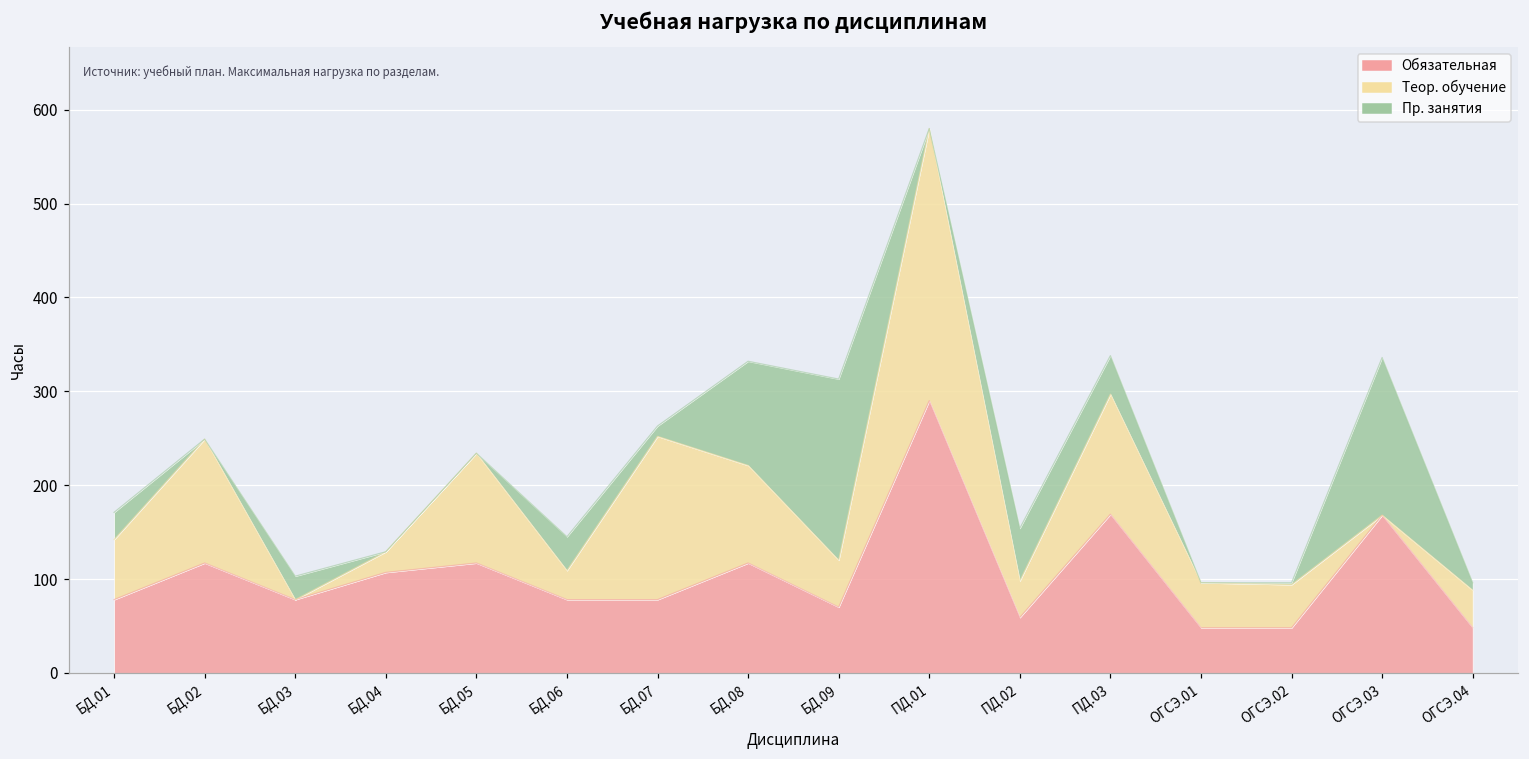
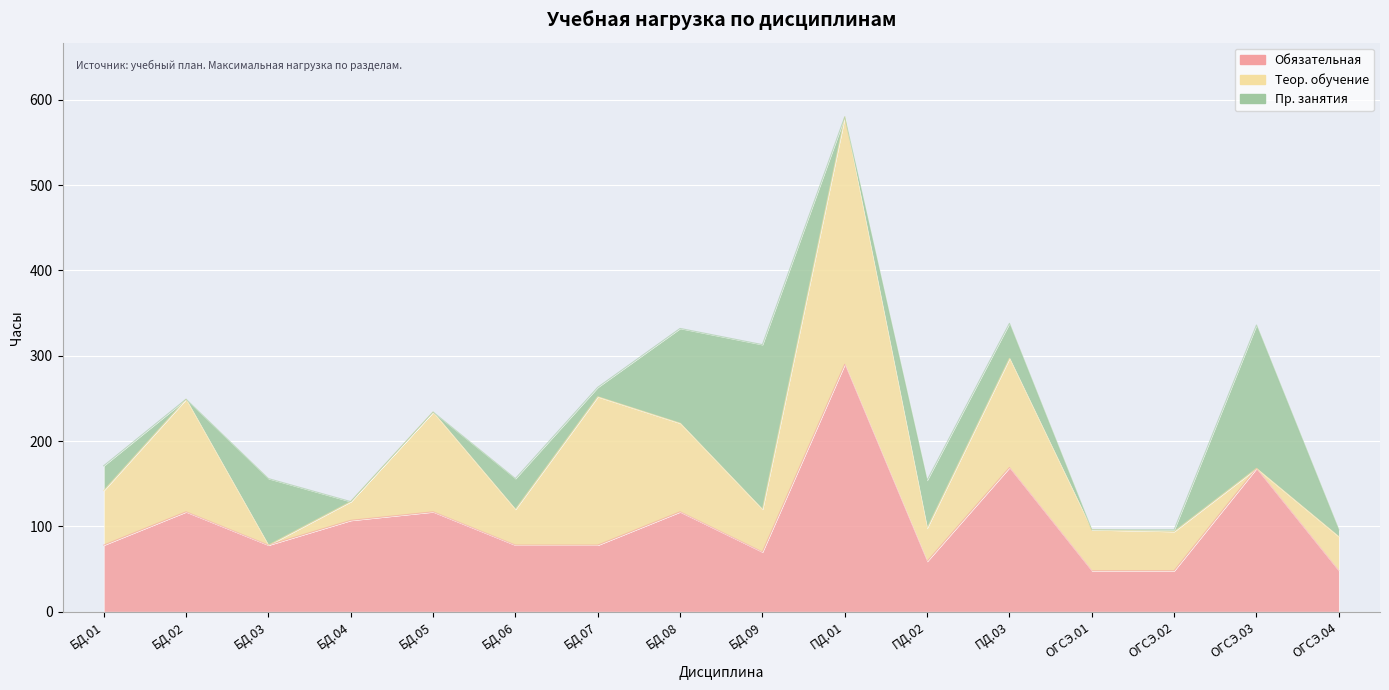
Пр. занятия, БД.03: 30 -> 80
Теор. обучение, БД.06: 30 -> 40
